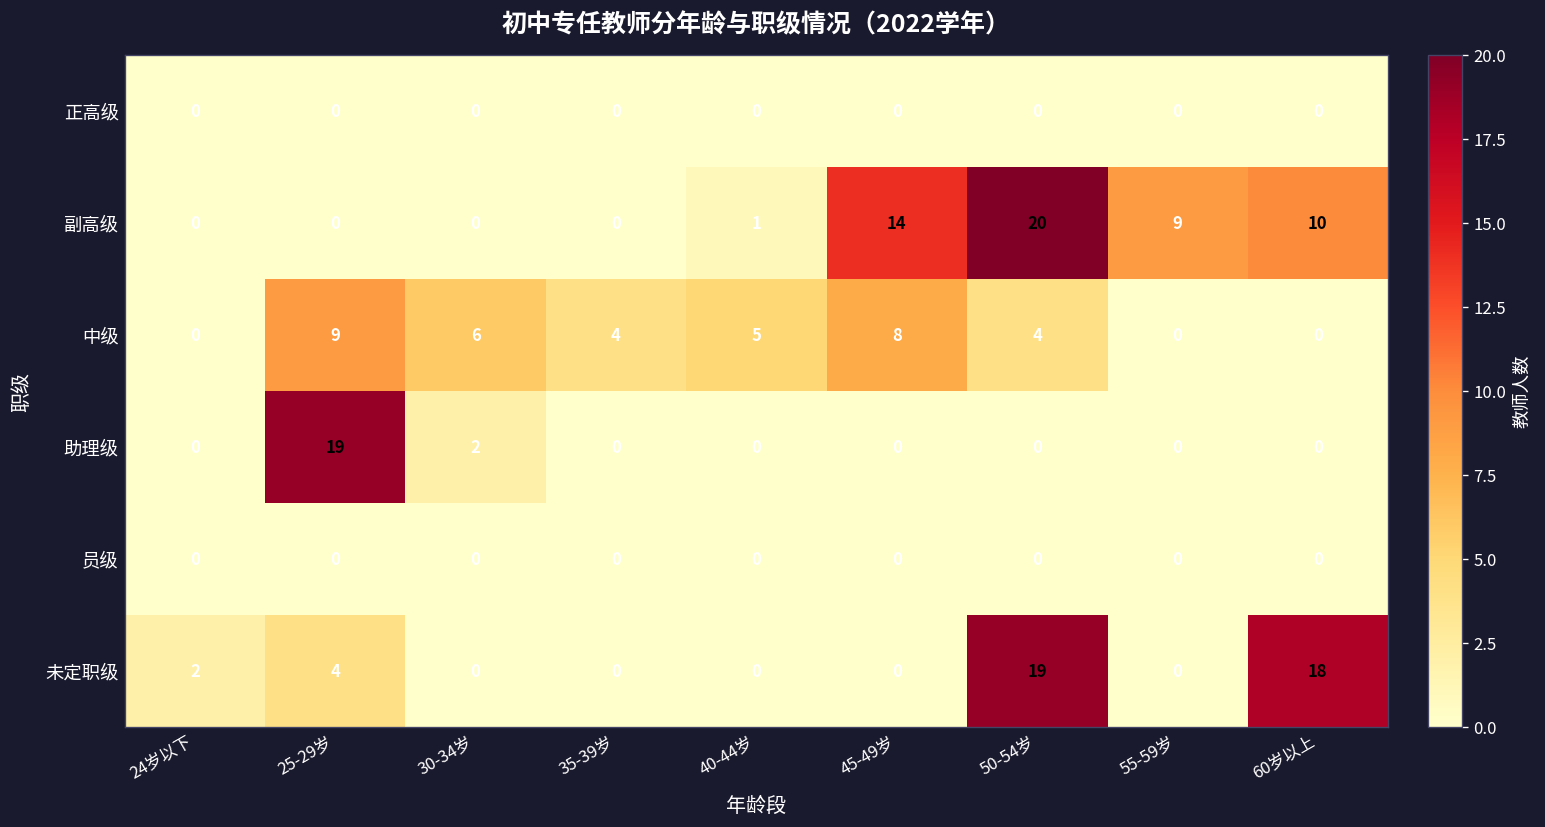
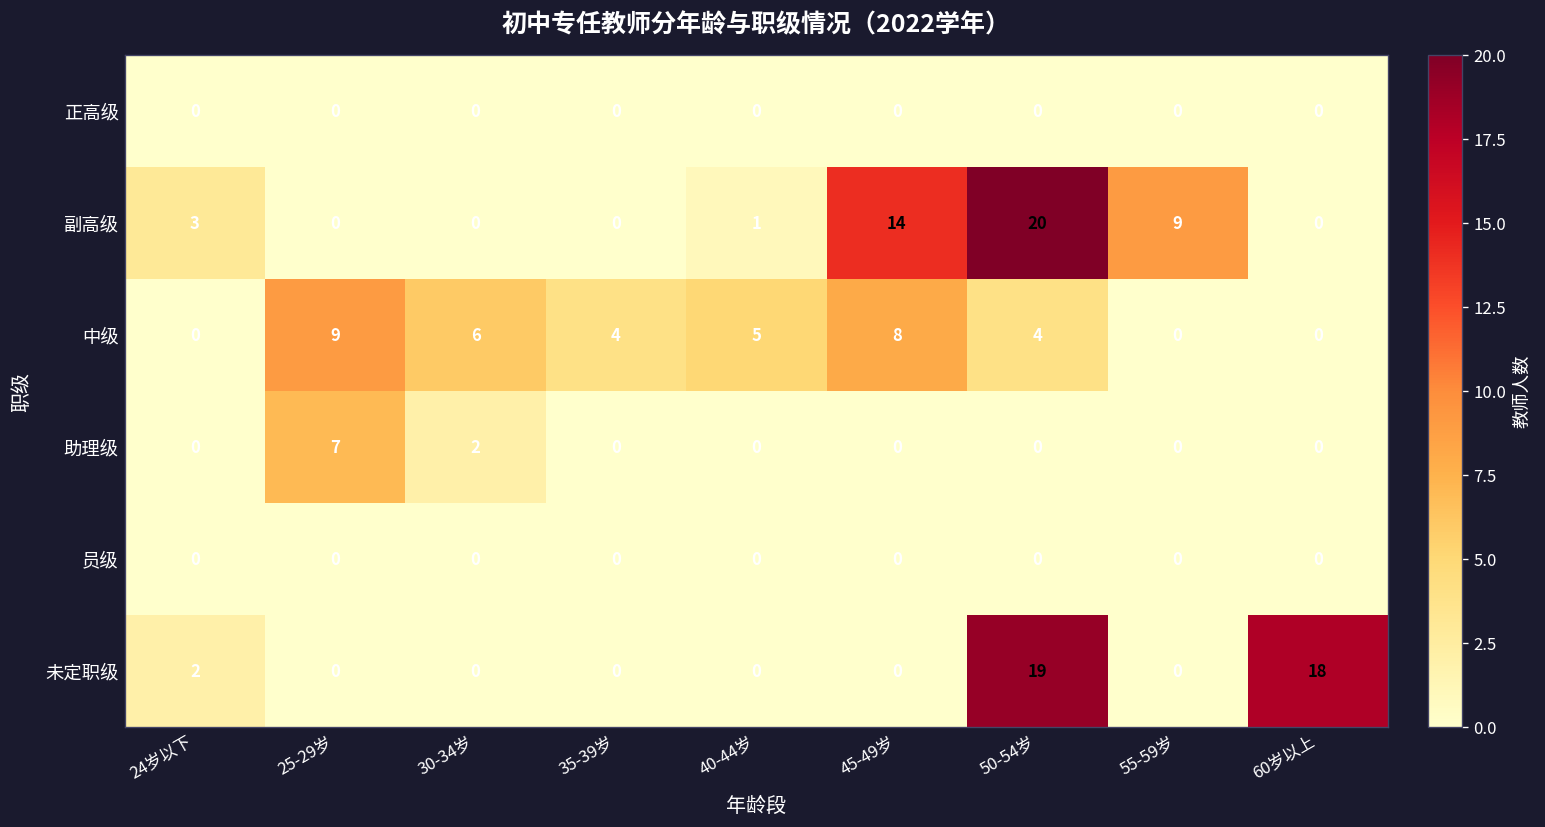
副高级, 24岁以下: 0 -> 3
副高级, 60岁以上: 10 -> 0
助理级, 25-29岁: 19 -> 7
未定职级, 25-29岁: 4 -> 0
